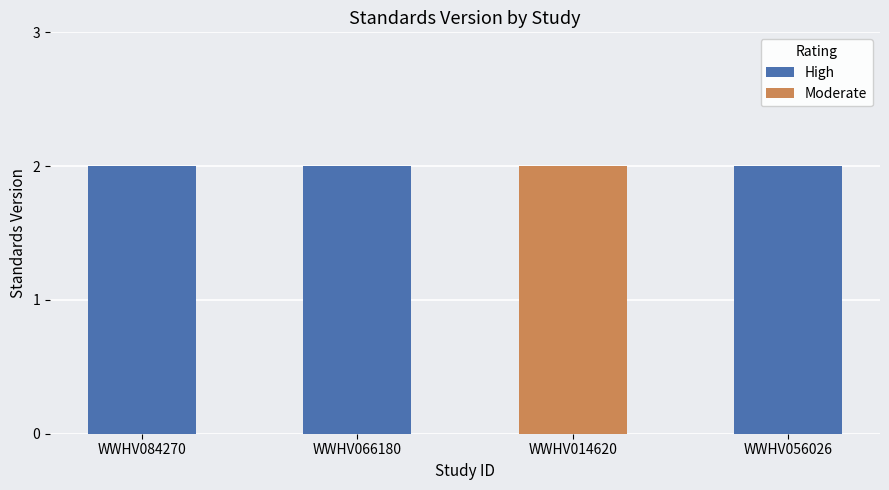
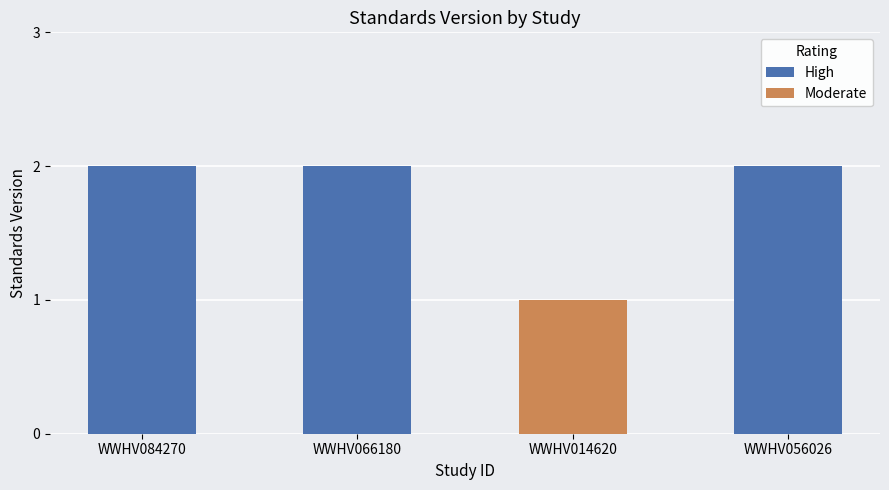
Moderate, WWHV014620: 2 -> 1
